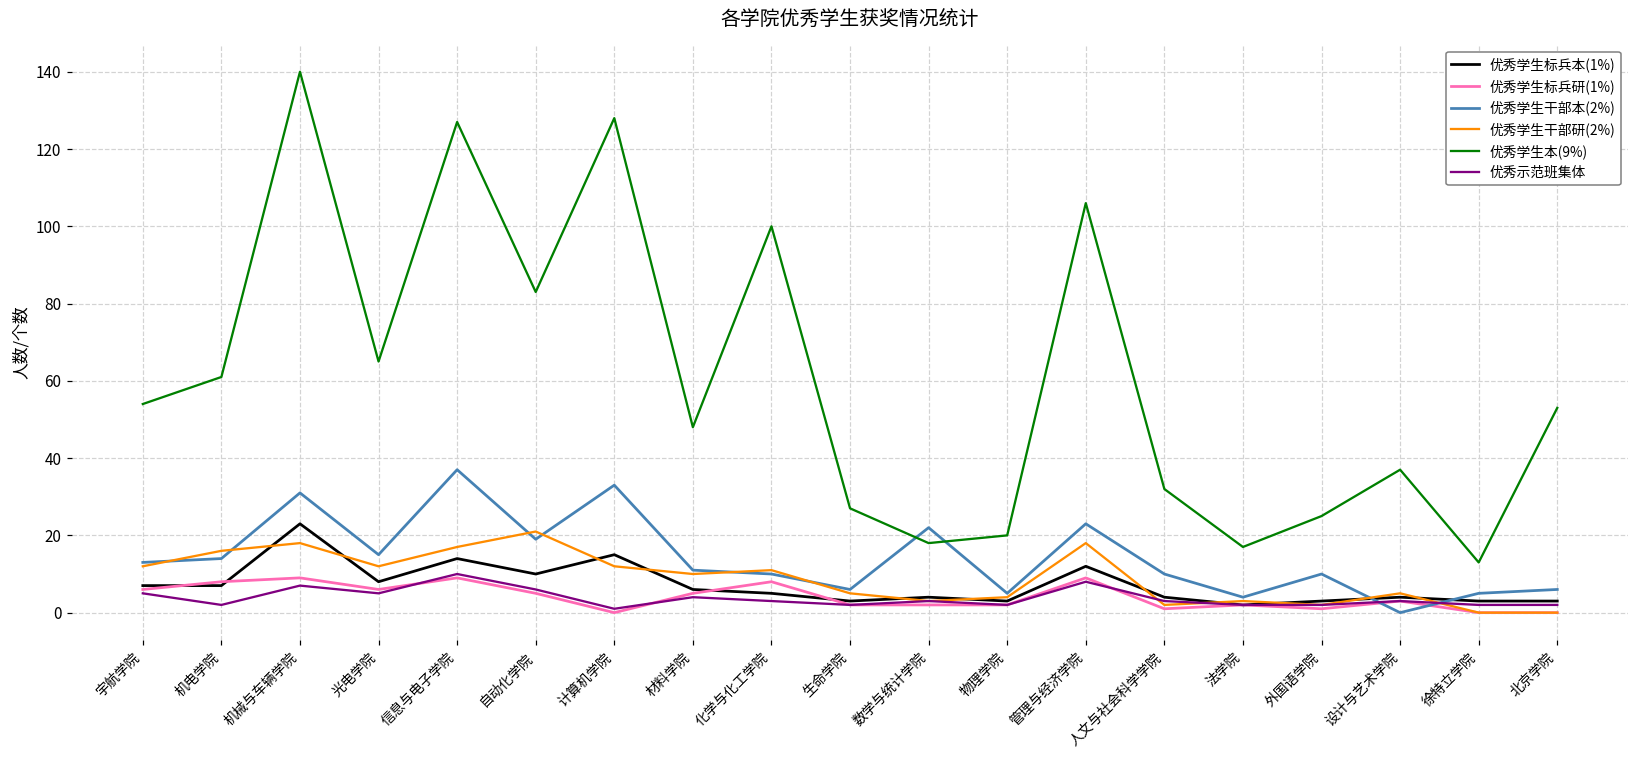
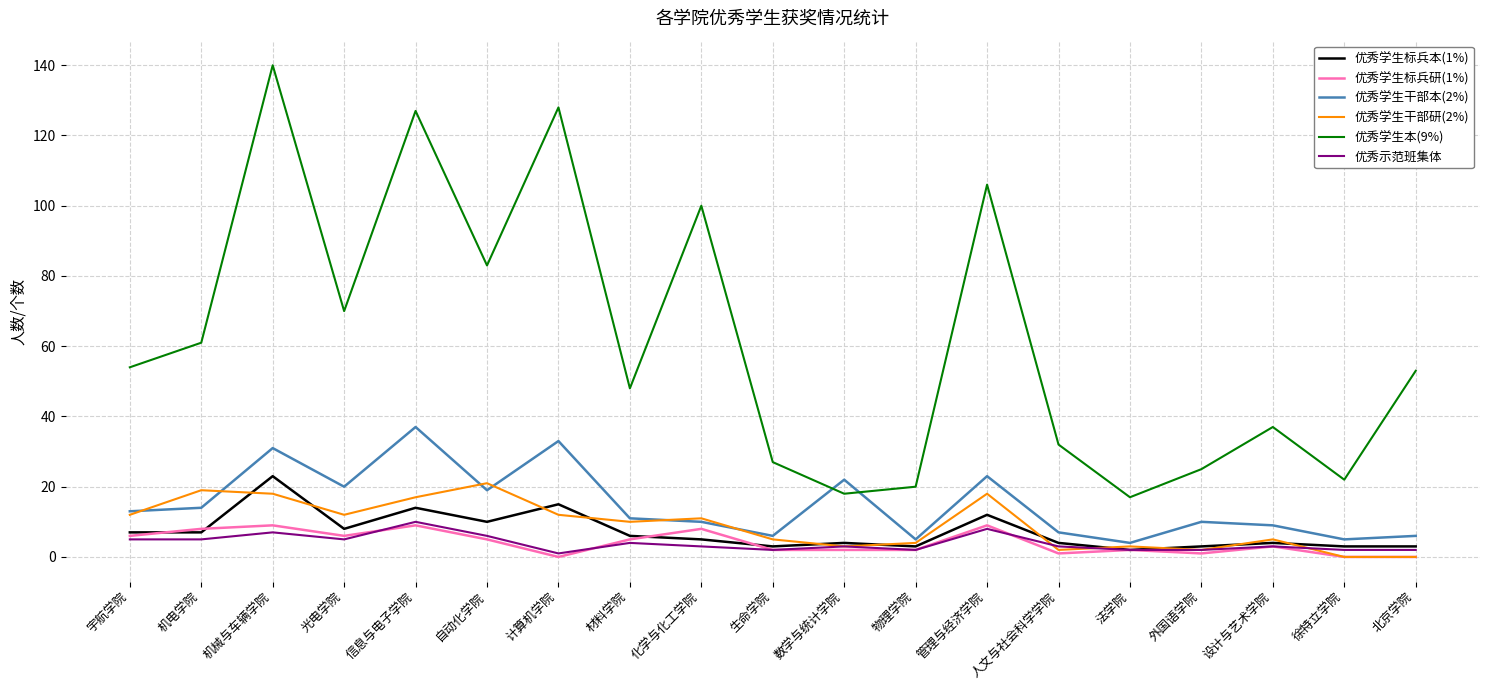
优秀学生干部研(2%), 机电学院: 16 -> 19
优秀示范班集体, 机电学院: 2 -> 5
优秀学生干部本(2%), 光电学院: 15 -> 20
优秀学生本(9%), 光电学院: 65 -> 70
优秀学生干部本(2%), 人文与社会科学学院: 10 -> 7
优秀学生干部本(2%), 设计与艺术学院: 0 -> 9
优秀学生本(9%), 徐特立学院: 13 -> 22
